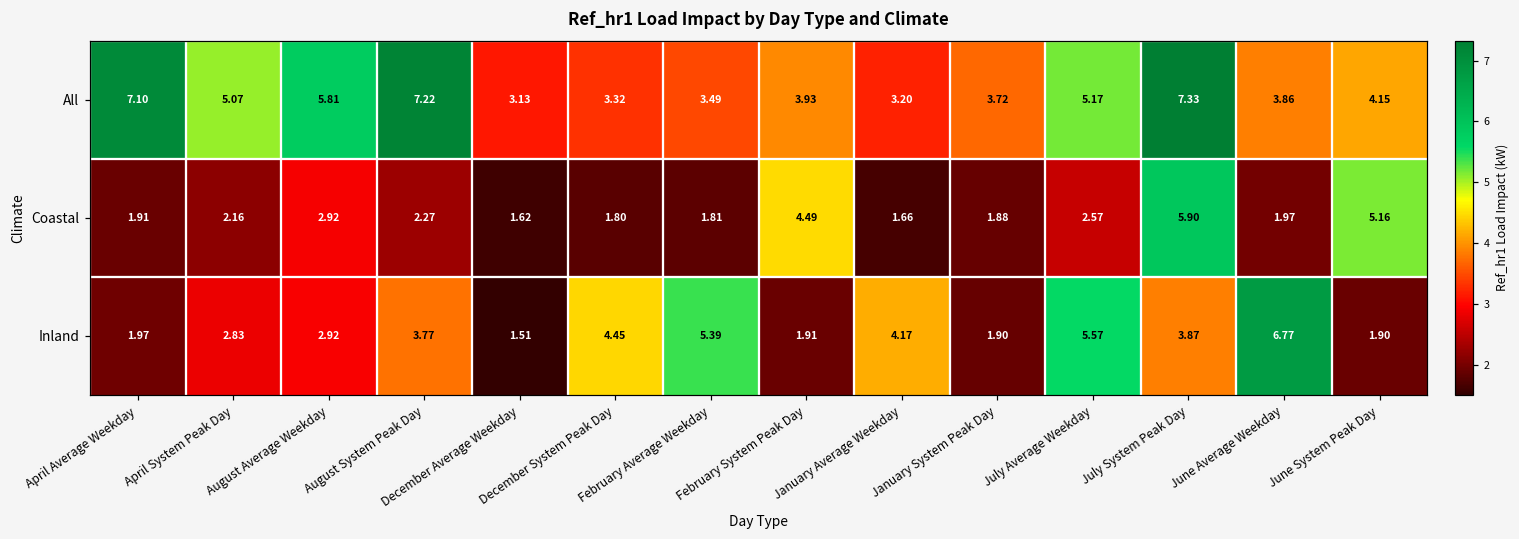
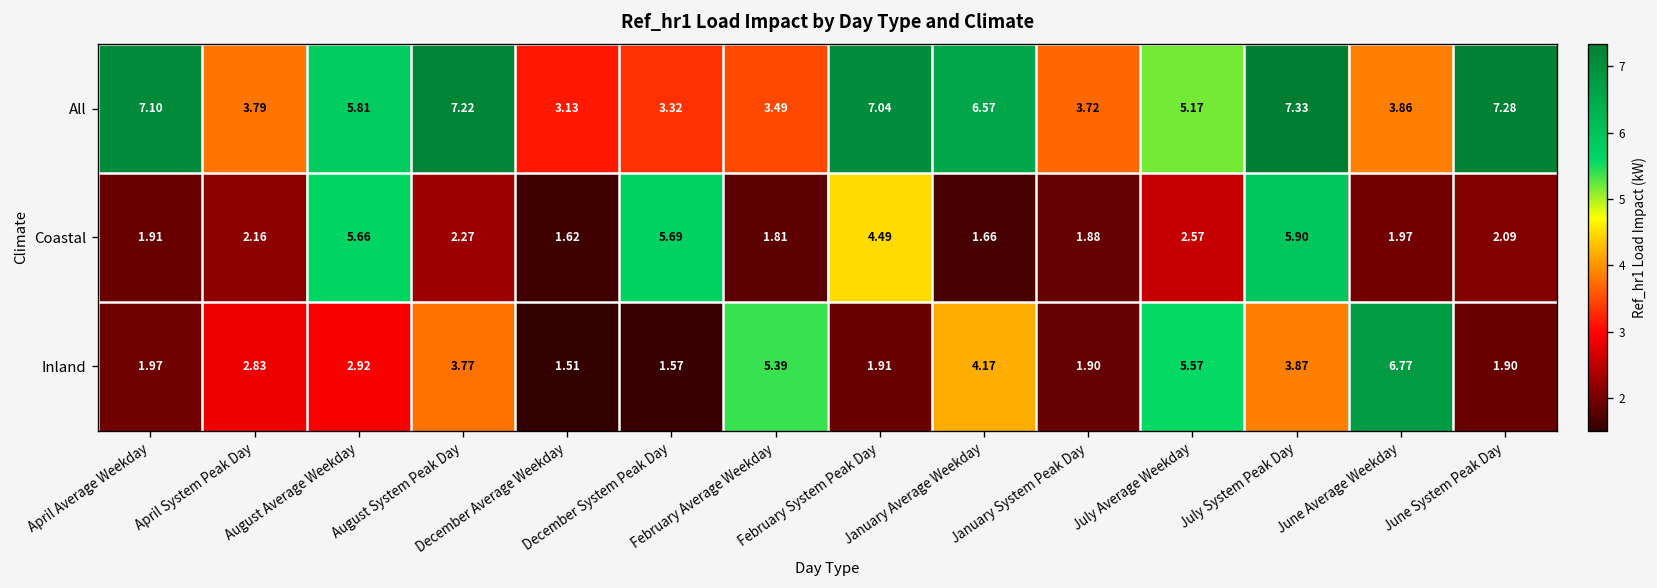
All, April System Peak Day: 5.07 -> 3.79
All, February System Peak Day: 3.93 -> 7.04
All, January Average Weekday: 3.20 -> 6.57
All, June System Peak Day: 4.15 -> 7.28
Coastal, August Average Weekday: 2.92 -> 5.66
Coastal, December System Peak Day: 1.80 -> 5.69
Coastal, June System Peak Day: 5.16 -> 2.09
Inland, December System Peak Day: 4.45 -> 1.57
